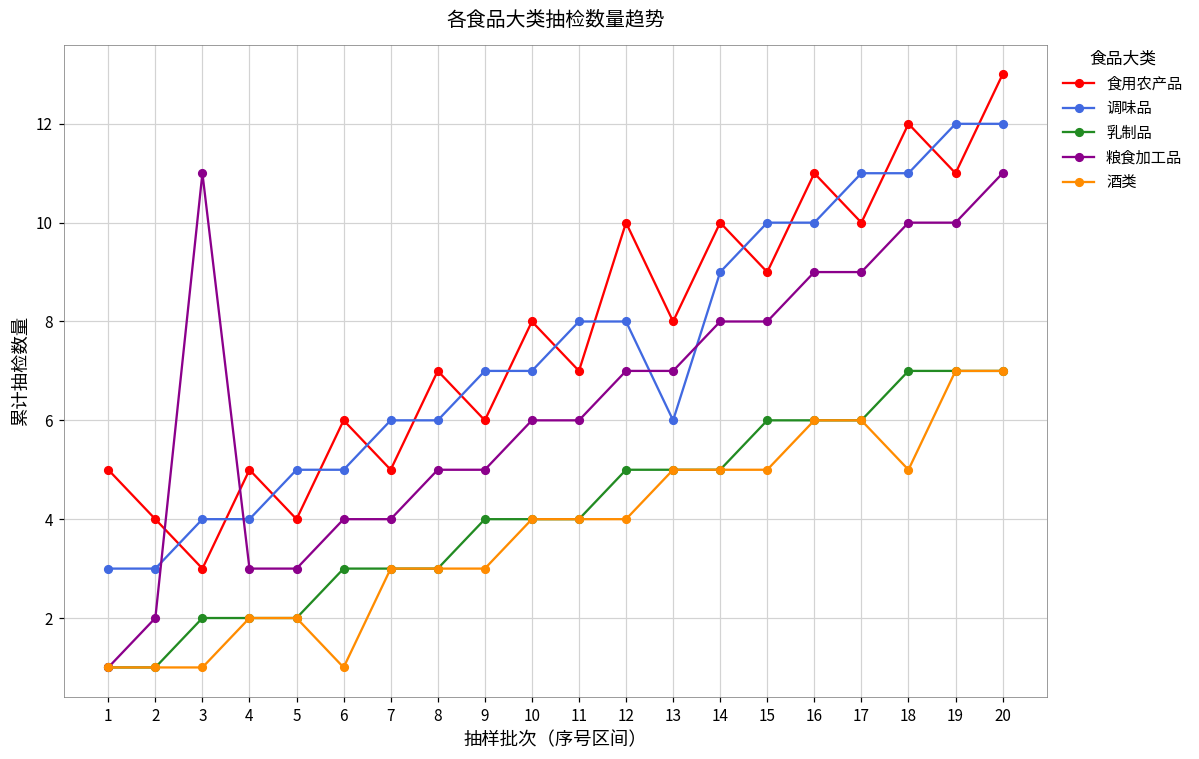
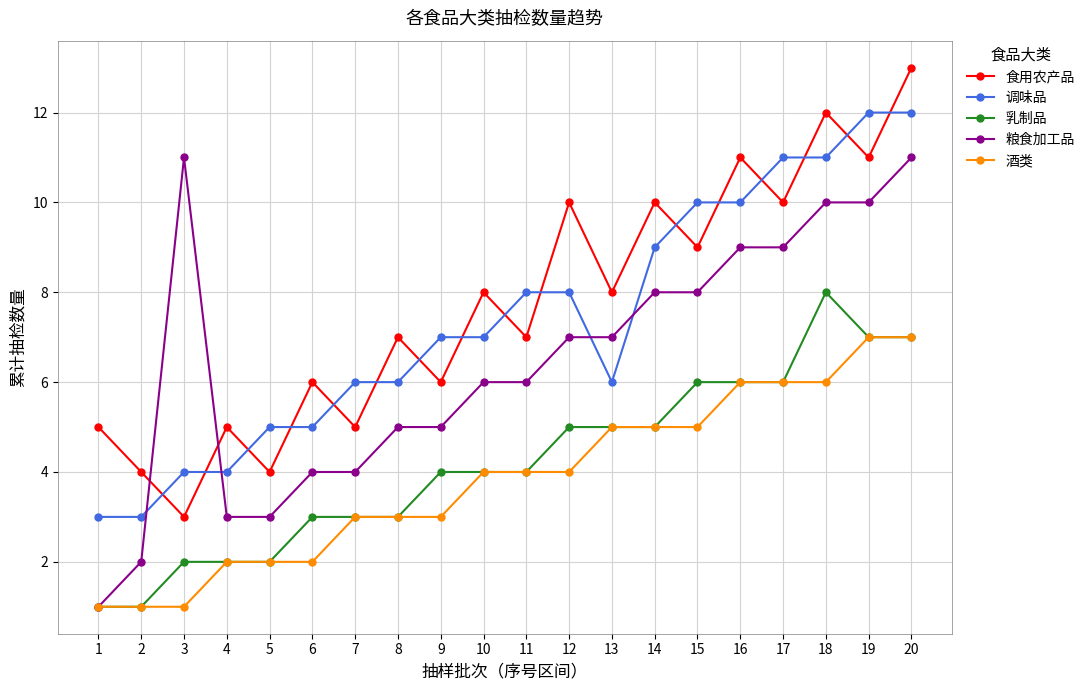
酒类, 6: 1 -> 2
乳制品, 18: 7 -> 8
酒类, 18: 5 -> 6
